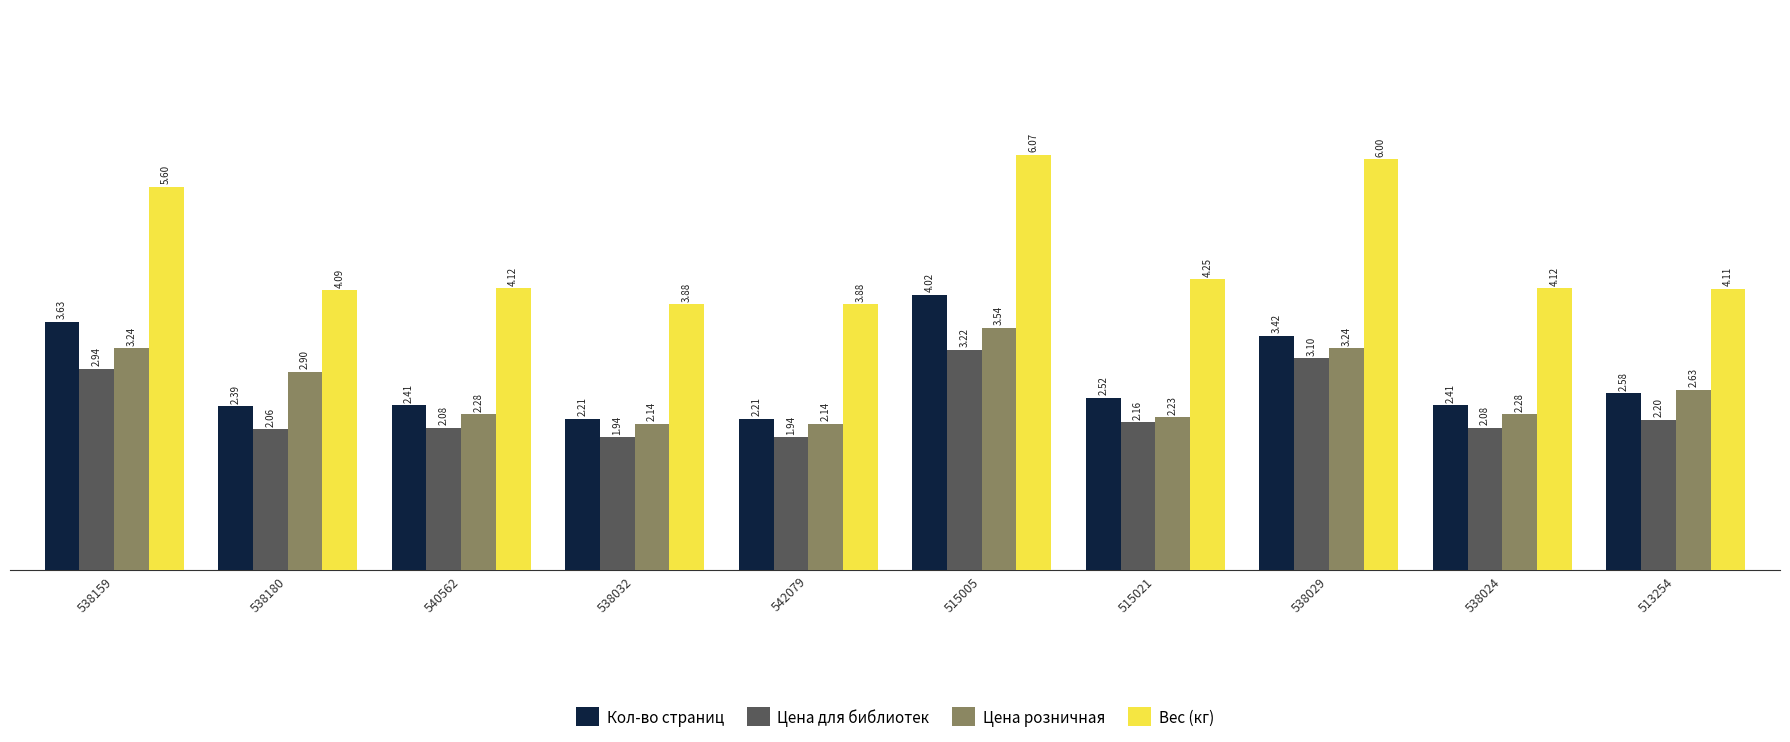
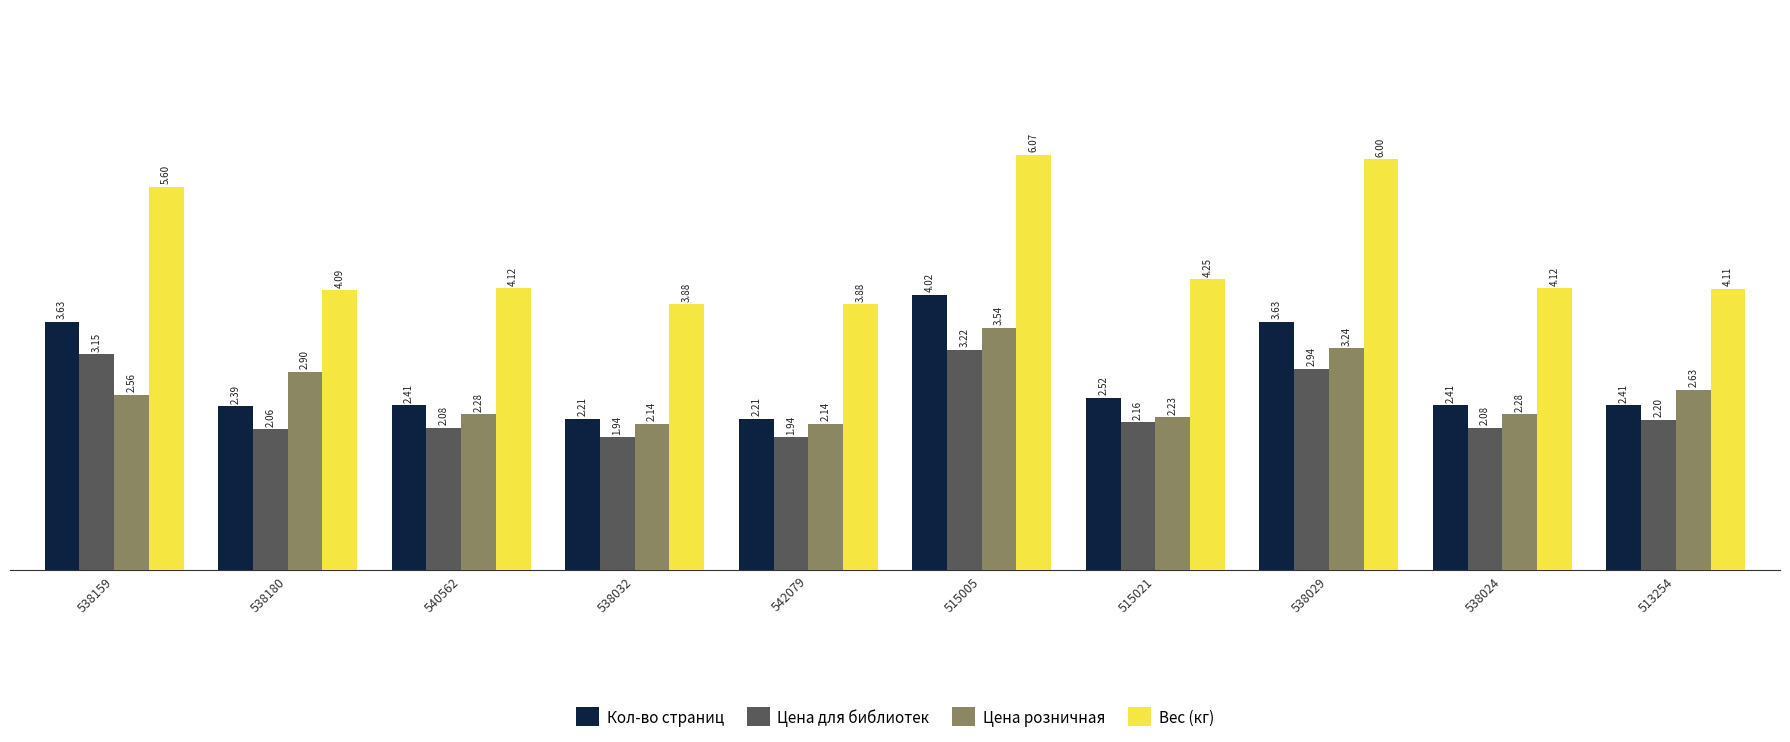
Цена для библиотек, 538159: 2.94 -> 3.15
Цена розничная, 538159: 3.24 -> 2.56
Кол-во страниц, 538029: 3.42 -> 3.63
Цена для библиотек, 538029: 3.10 -> 2.94
Кол-во страниц, 513254: 2.58 -> 2.41
